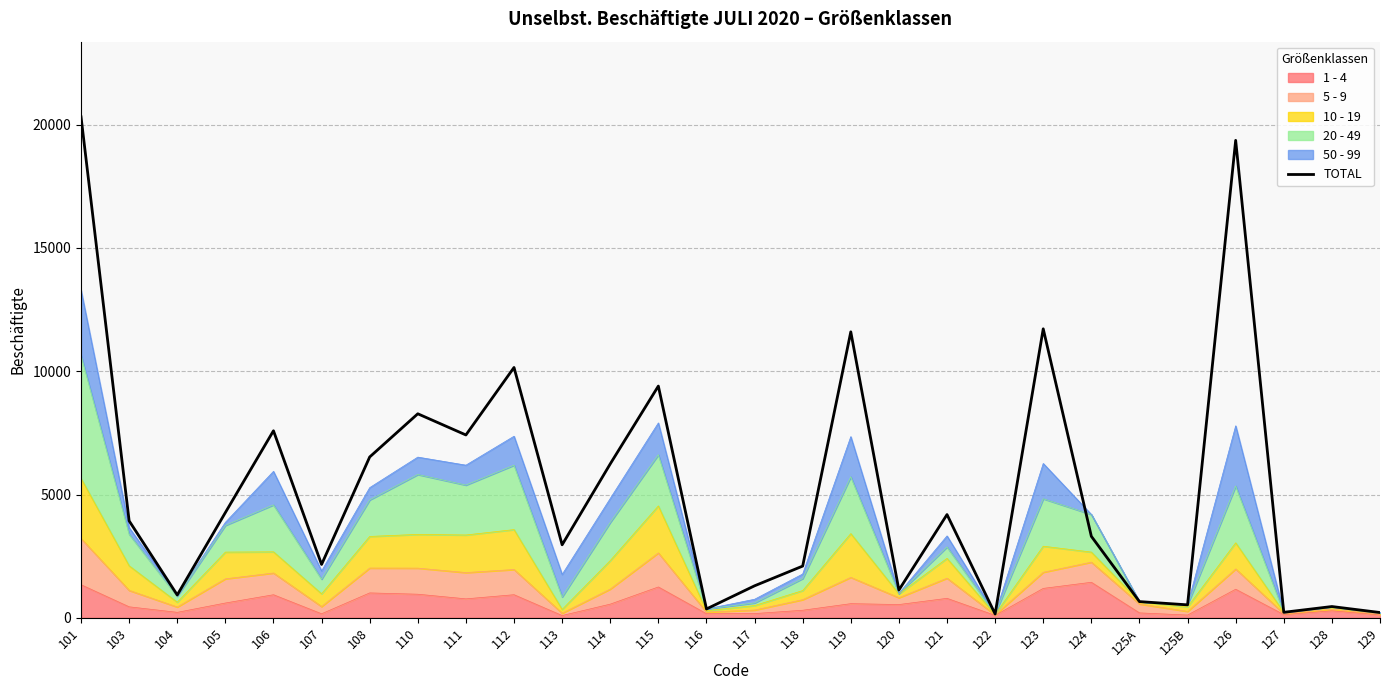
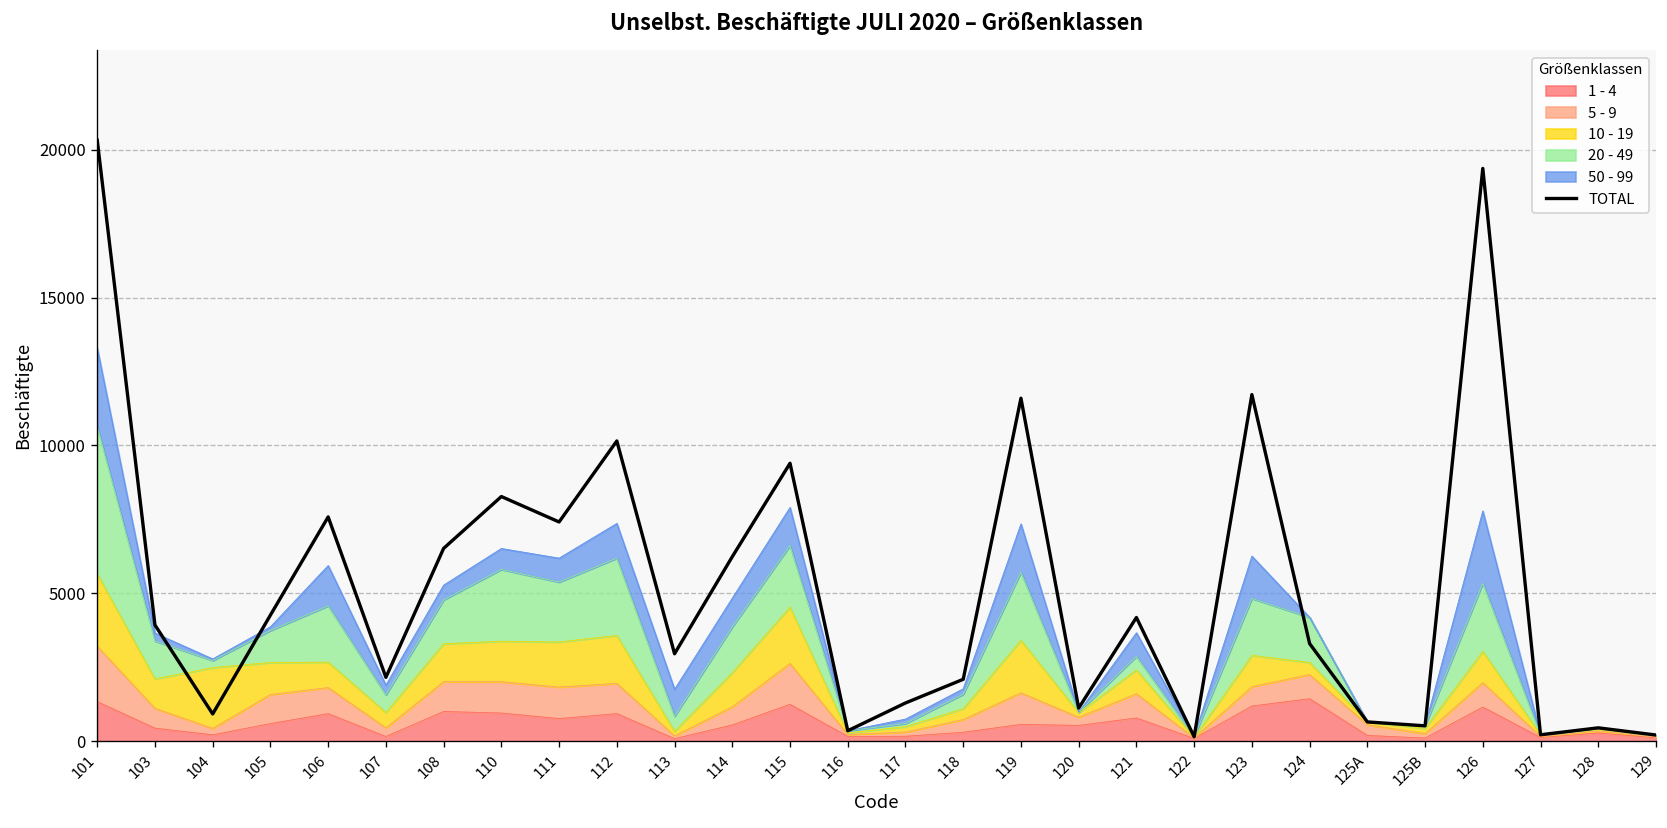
10 - 19, 104: 200 -> 2100
50 - 99, 121: 400 -> 800
